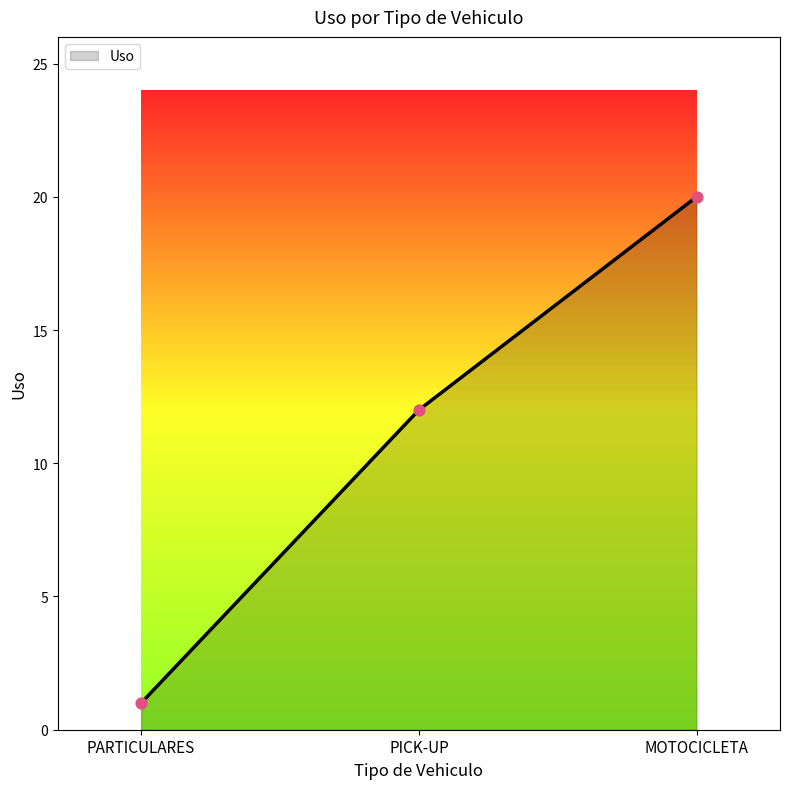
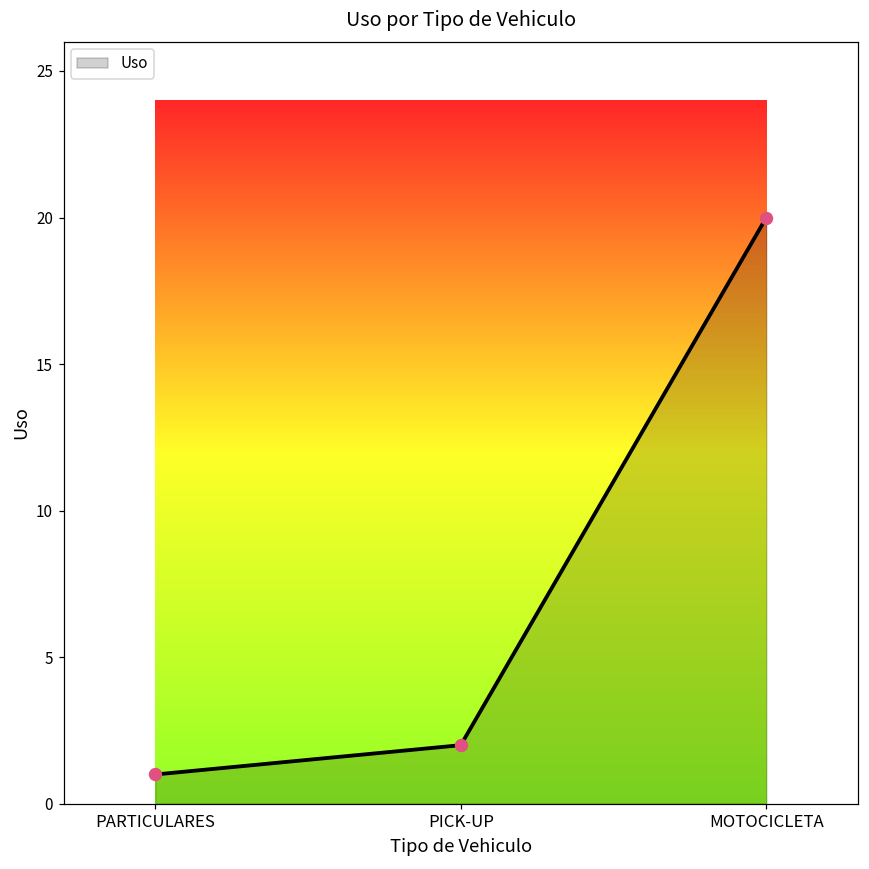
PICK-UP: 12 -> 2
